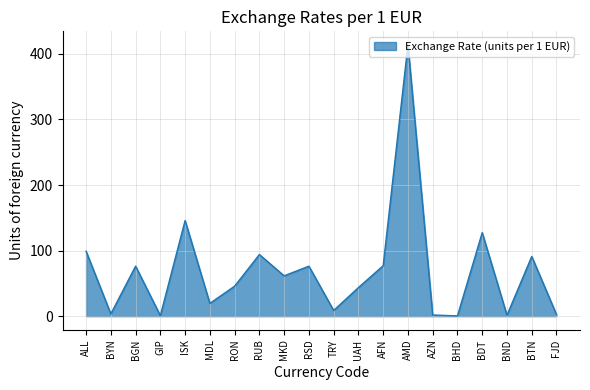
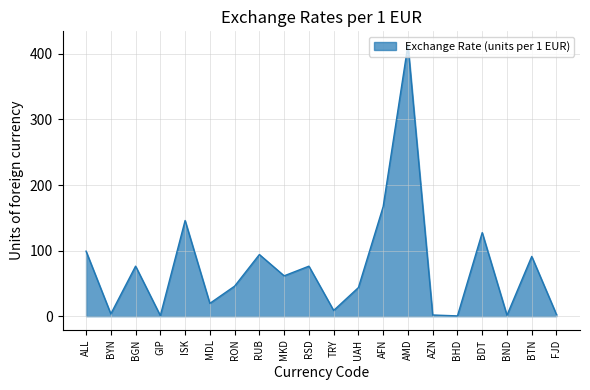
AFN: 80 -> 170
